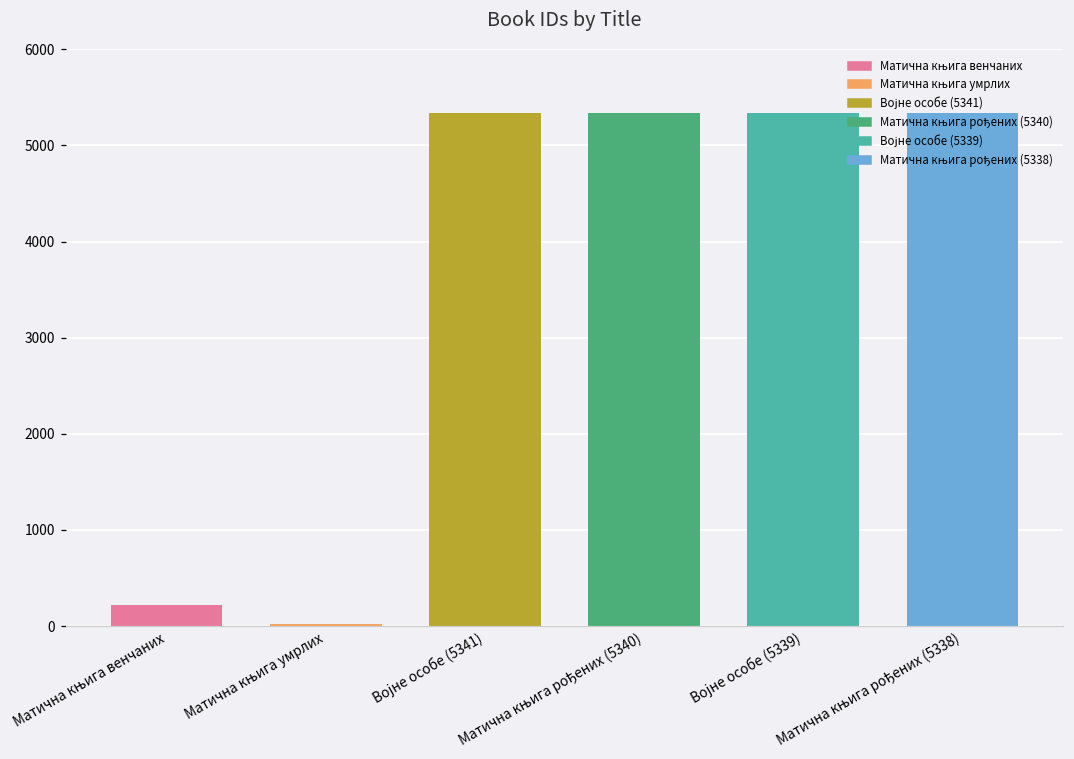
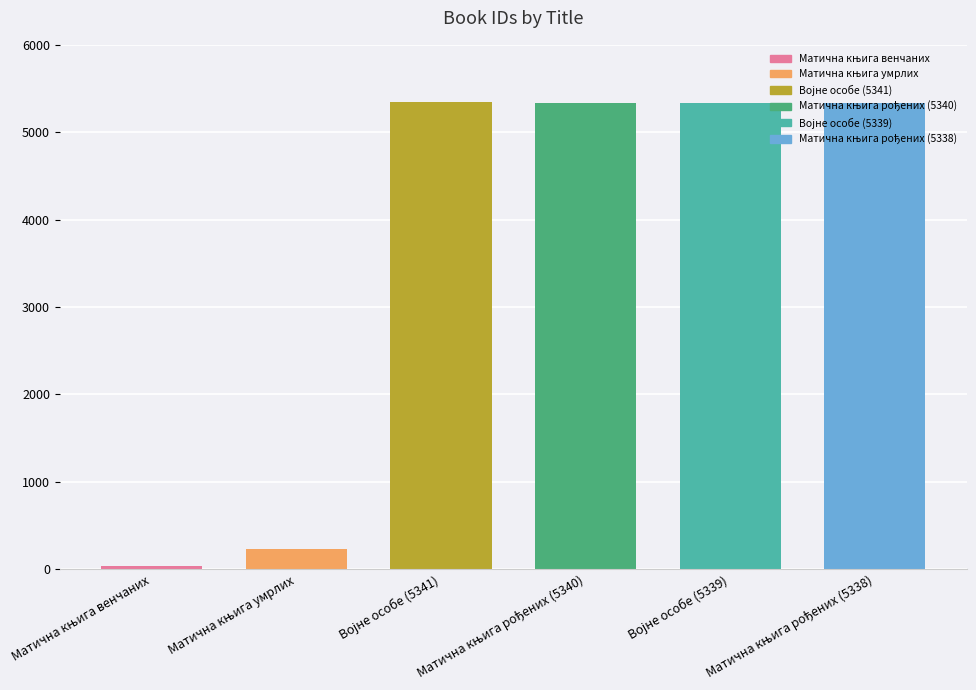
Матична књига венчаних: 200 -> 0
Матична књига умрлих: 0 -> 200
